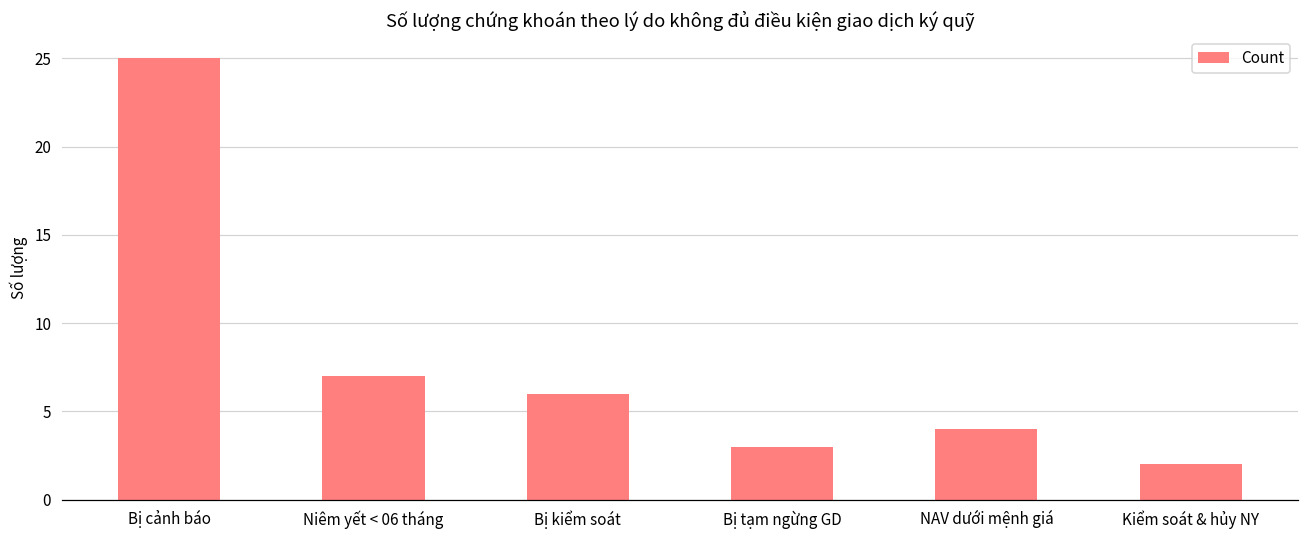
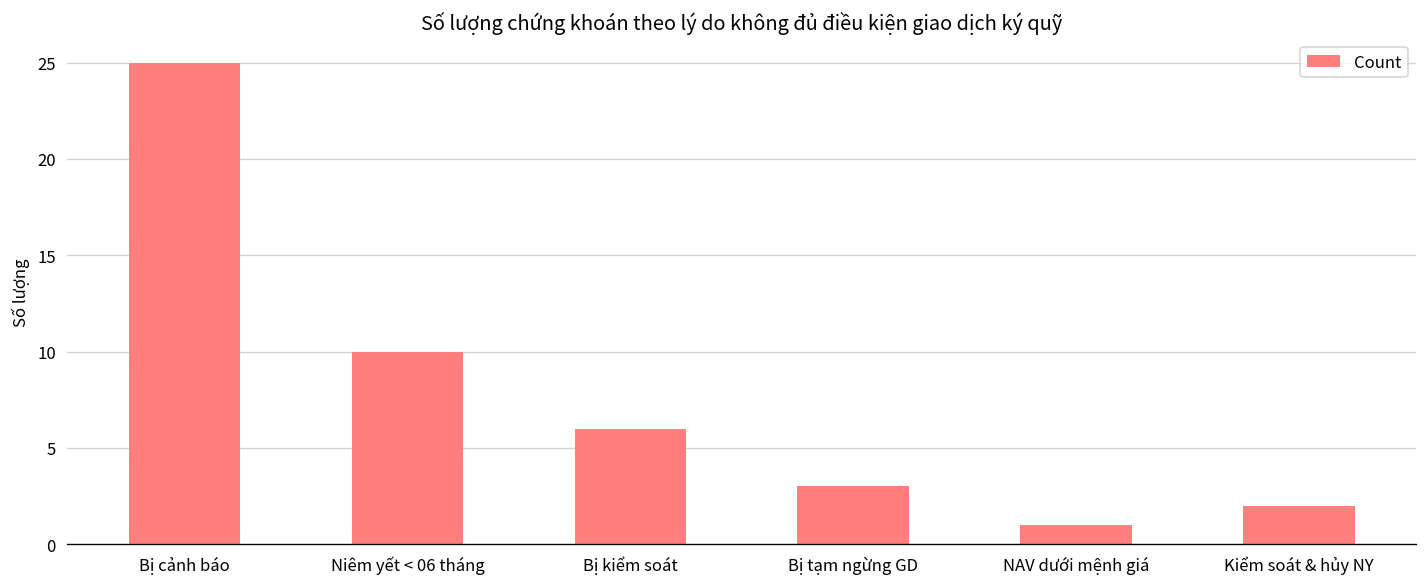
Niêm yết < 06 tháng: 7 -> 10
NAV dưới mệnh giá: 4 -> 1
